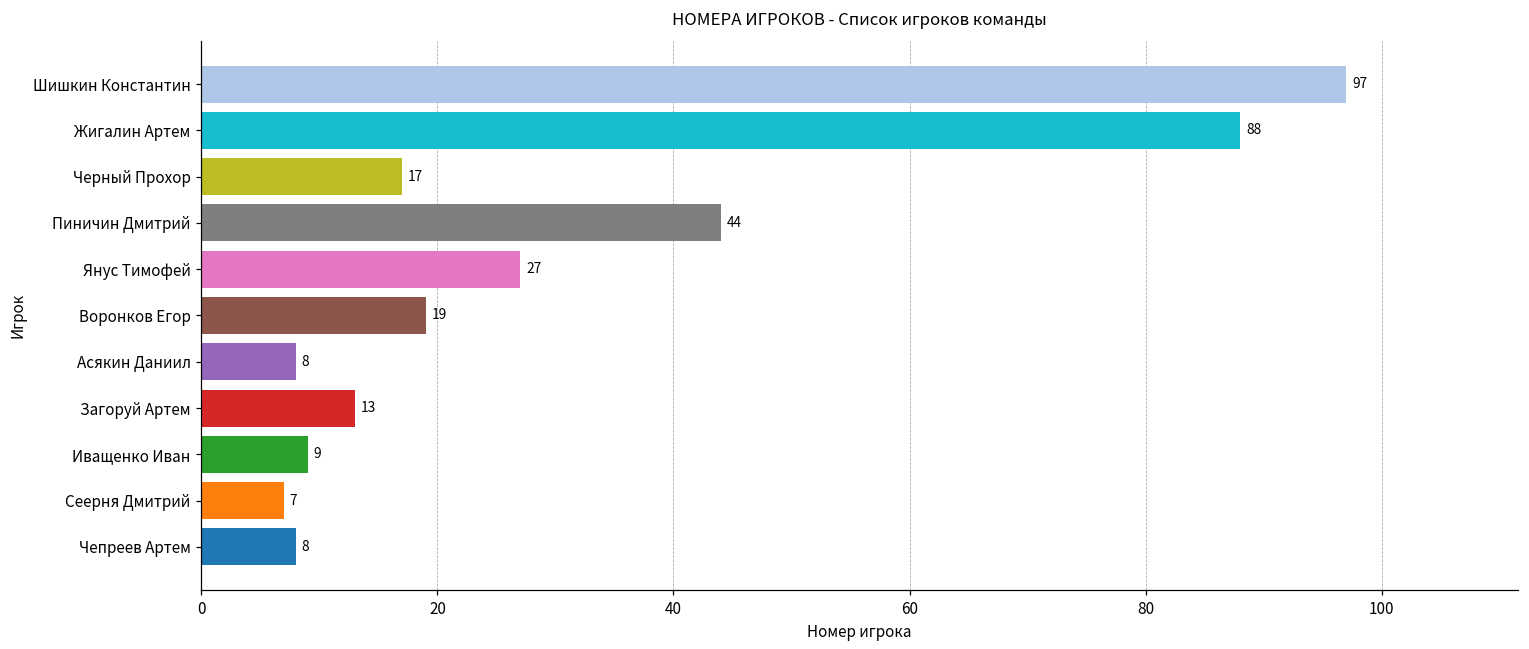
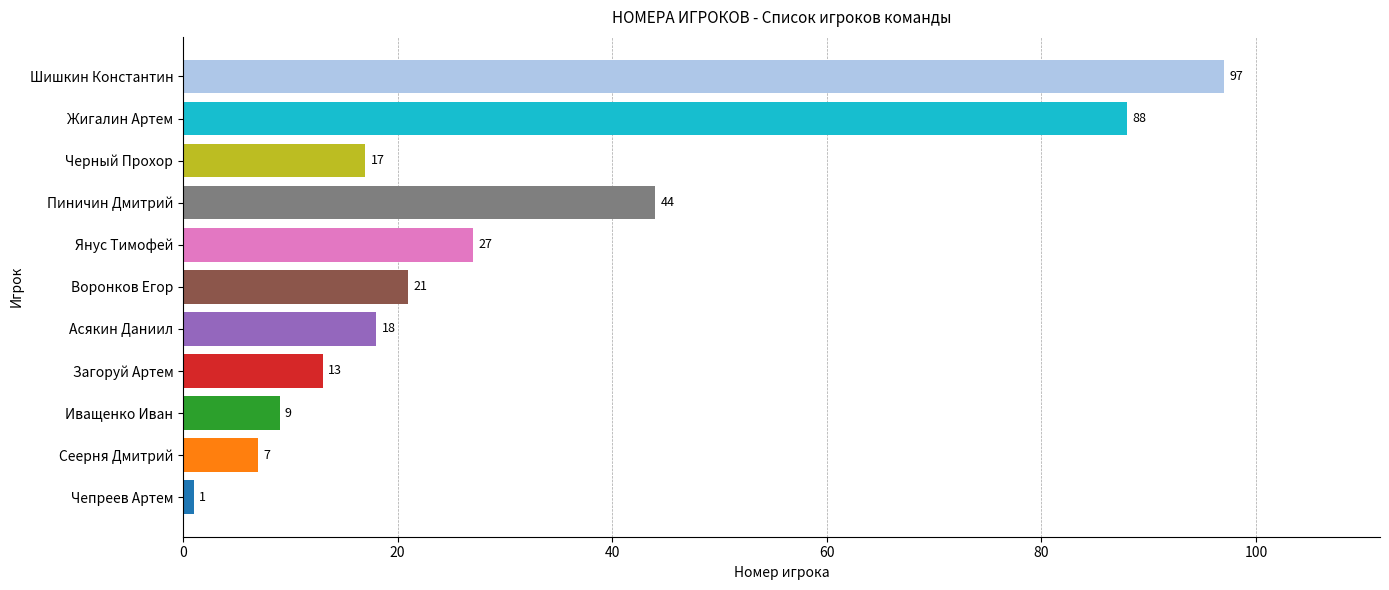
Воронков Егор: 19 -> 21
Асякин Даниил: 8 -> 18
Чепреев Артем: 8 -> 1
